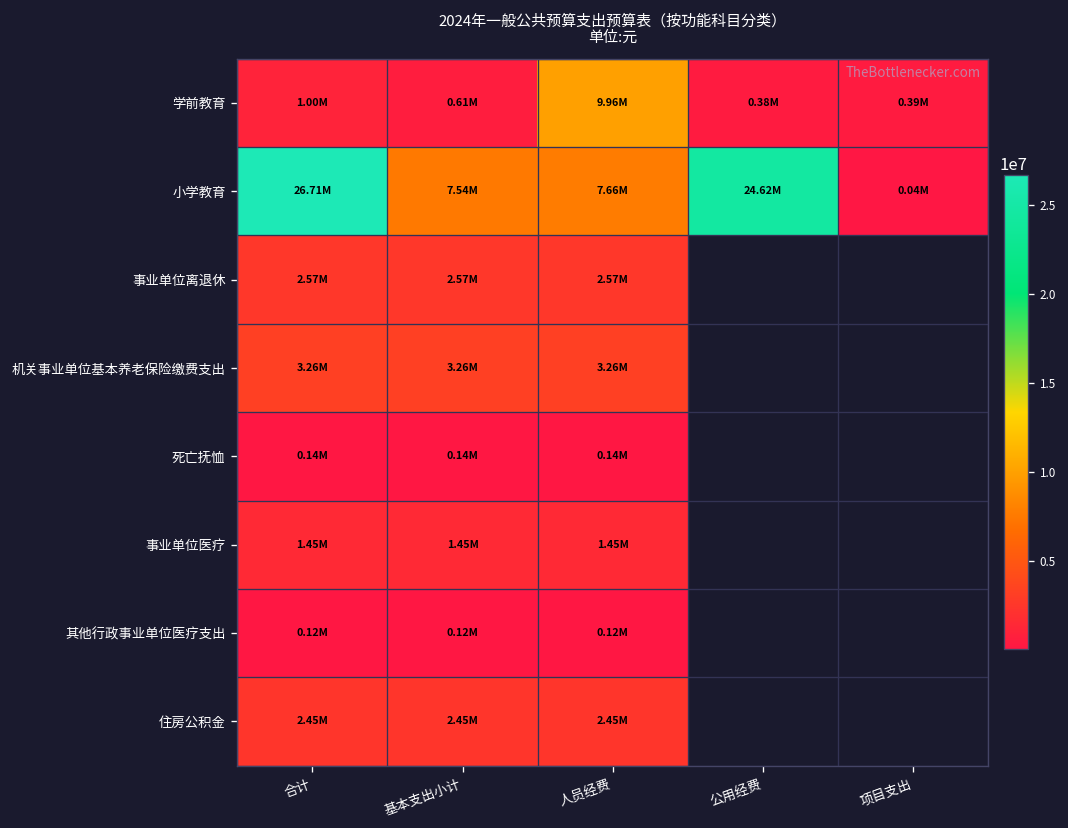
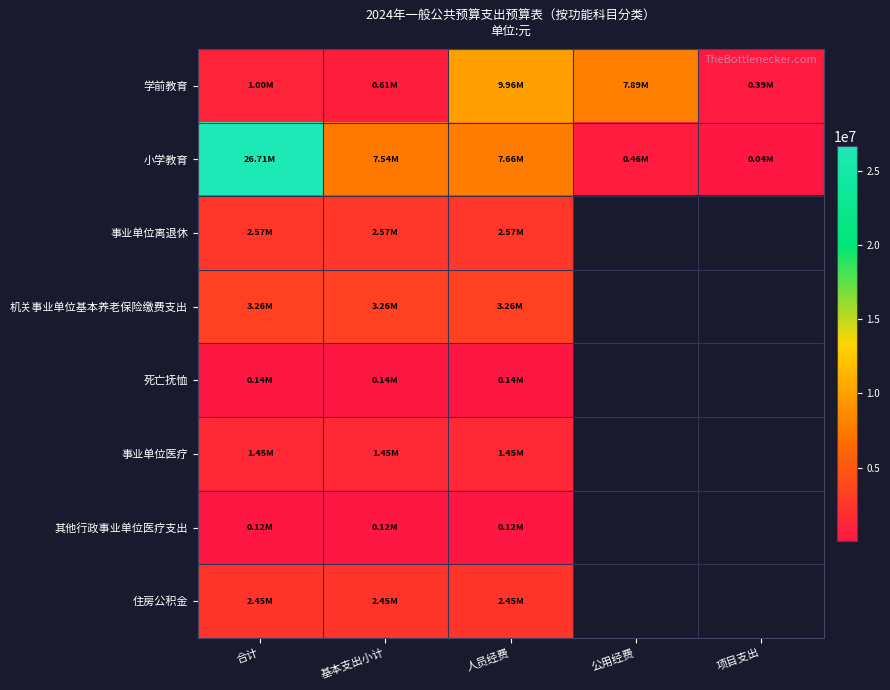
学前教育, 公用经费: 0.38M -> 7.89M
小学教育, 公用经费: 24.62M -> 0.46M
